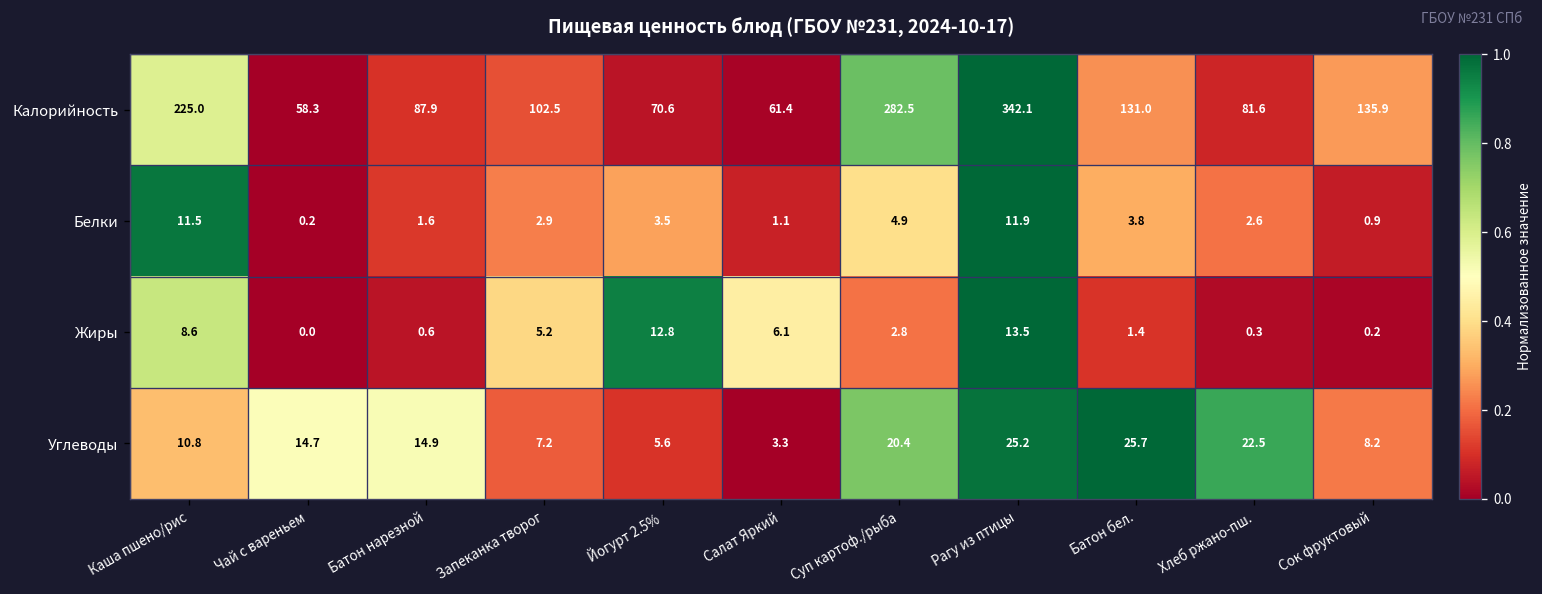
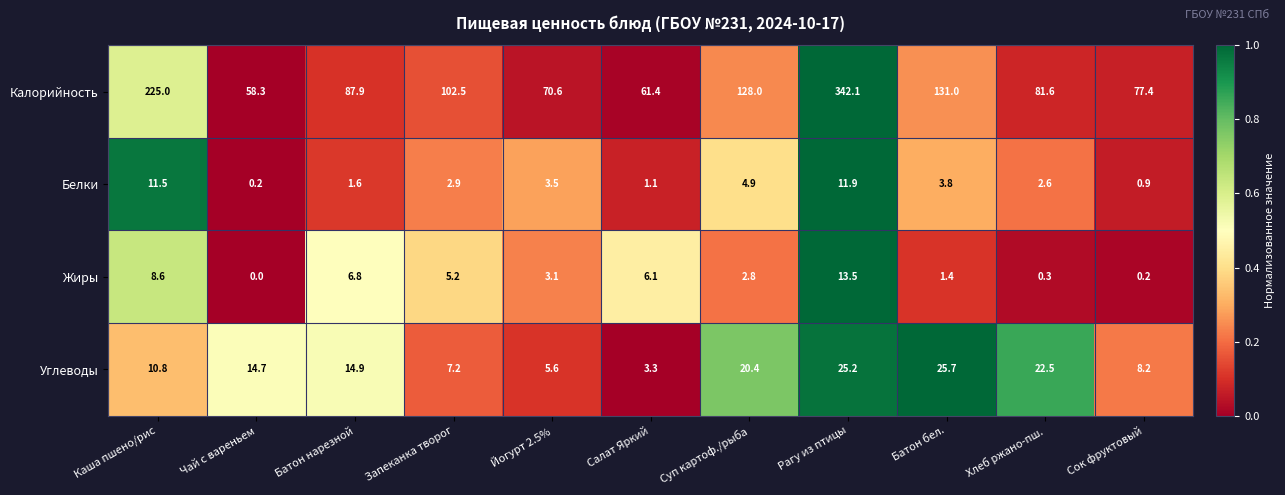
Калорийность, Суп картоф./рыба: 282.5 -> 128.0
Калорийность, Сок фруктовый: 135.9 -> 77.4
Жиры, Батон нарезной: 0.6 -> 6.8
Жиры, Йогурт 2.5%: 12.8 -> 3.1
